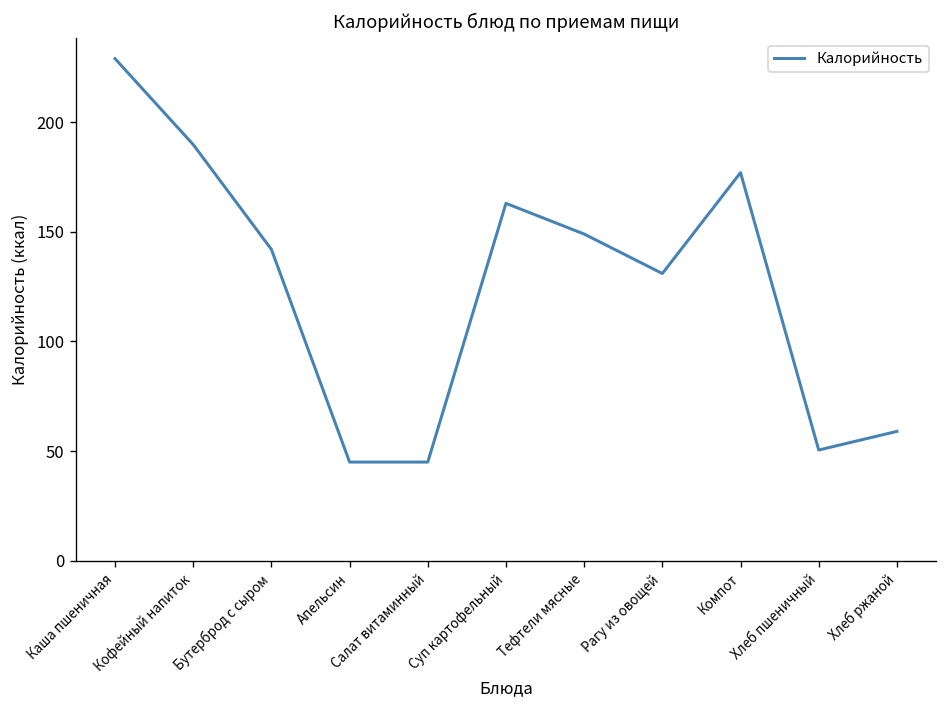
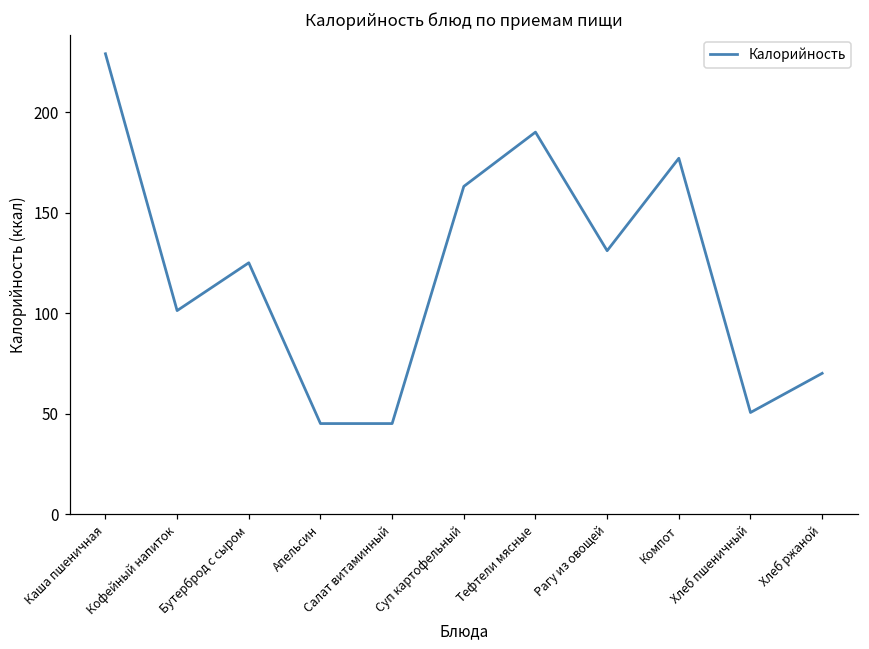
Кофейный напиток: 190 -> 101
Бутерброд с сыром: 142 -> 125
Тефтели мясные: 149 -> 190
Хлеб ржаной: 59 -> 70
